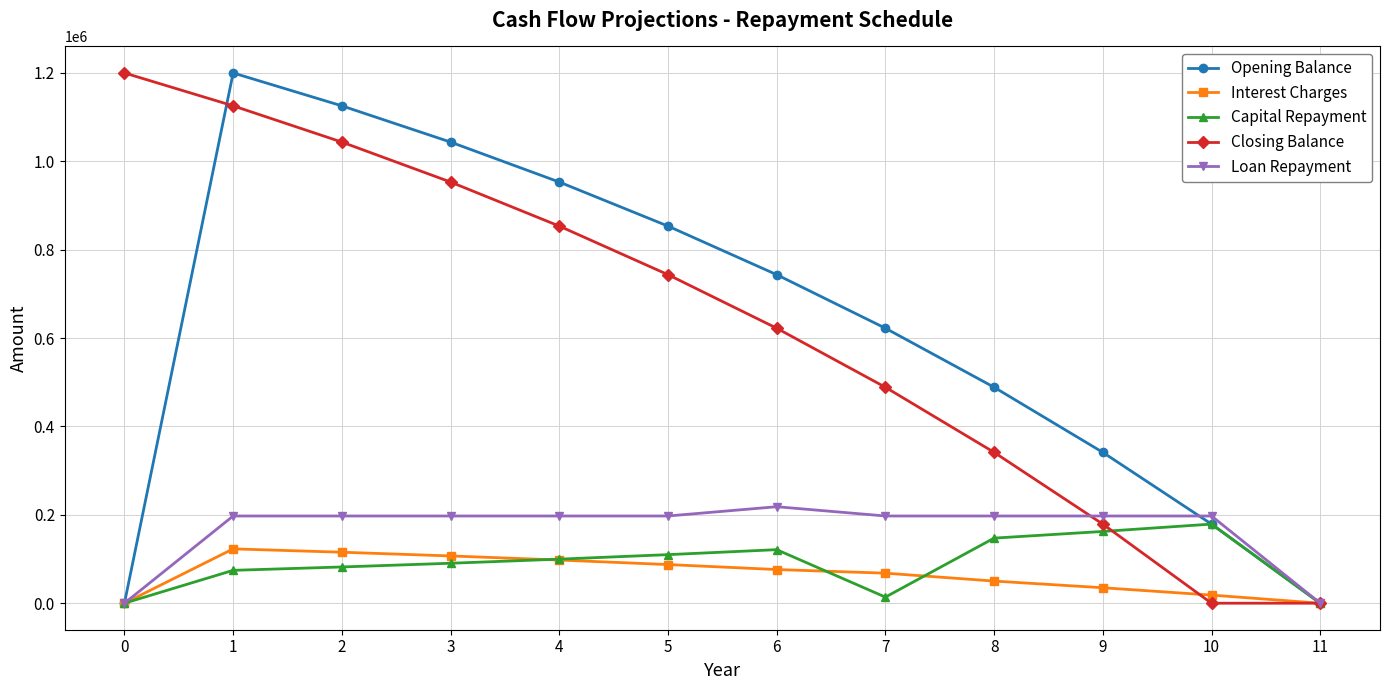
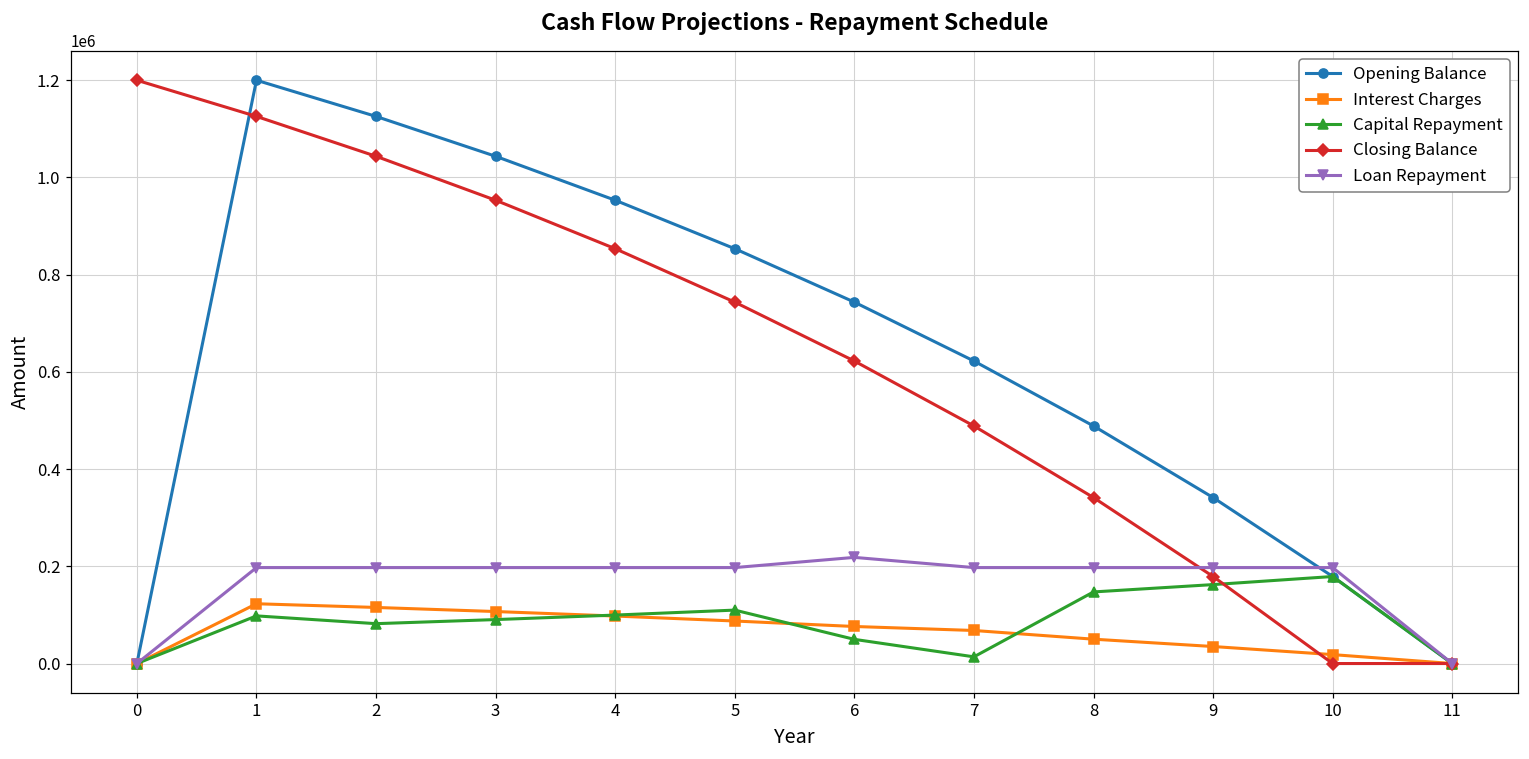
Capital Repayment, 1: 70000 -> 100000
Capital Repayment, 6: 120000 -> 50000
